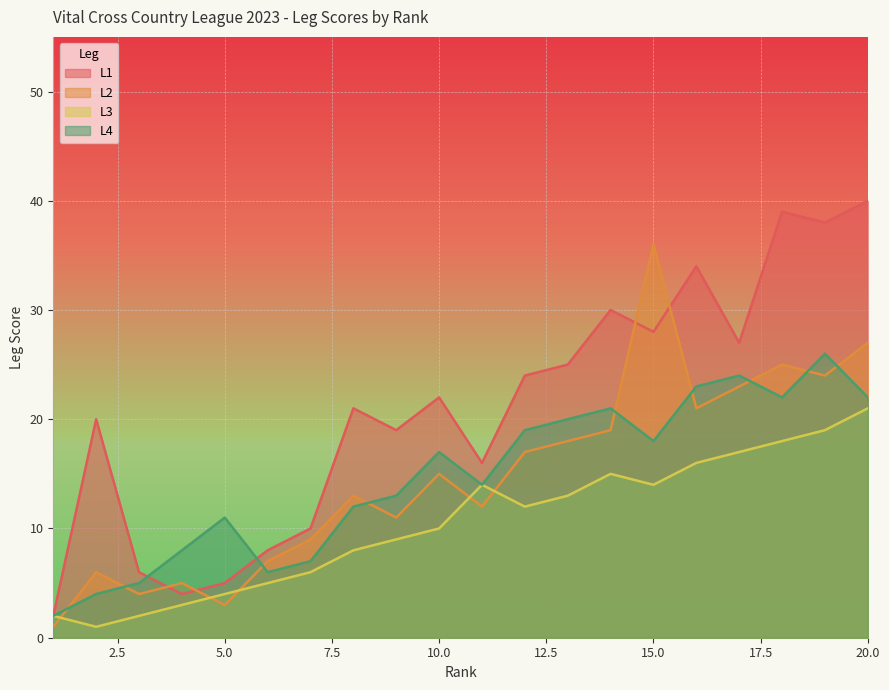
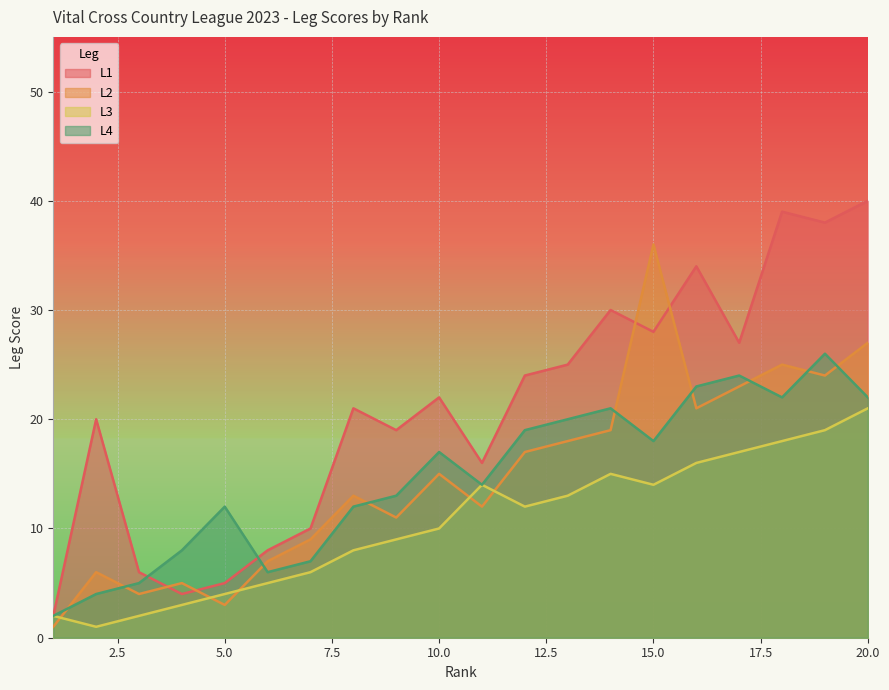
L4, 5.0: 11 -> 12
